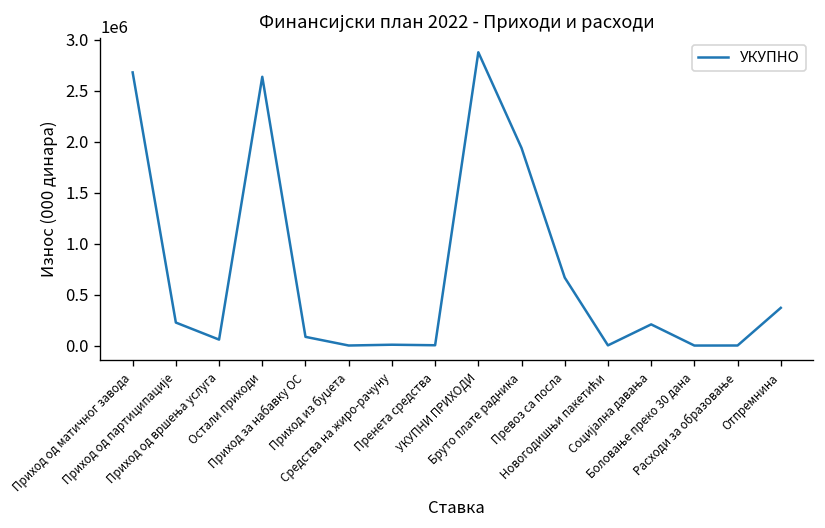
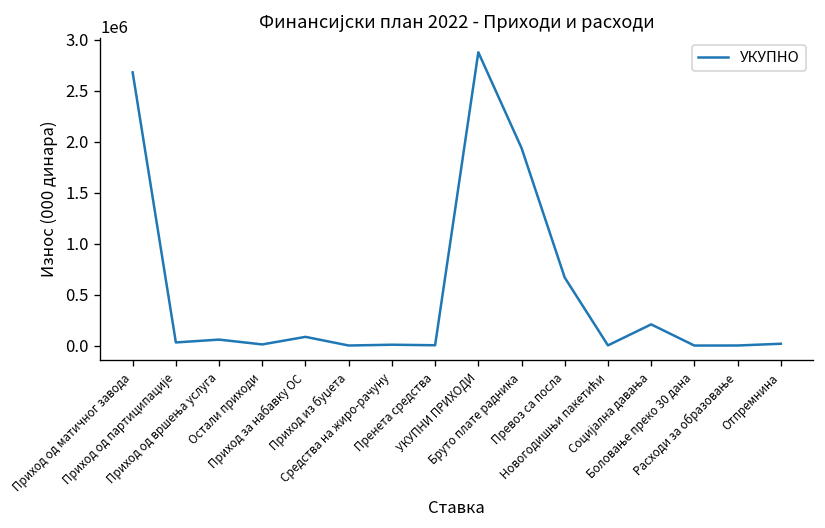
Приход од партиципације: 200000 -> 0
Остали приходи: 2600000 -> 0
Отпремнина: 400000 -> 0
